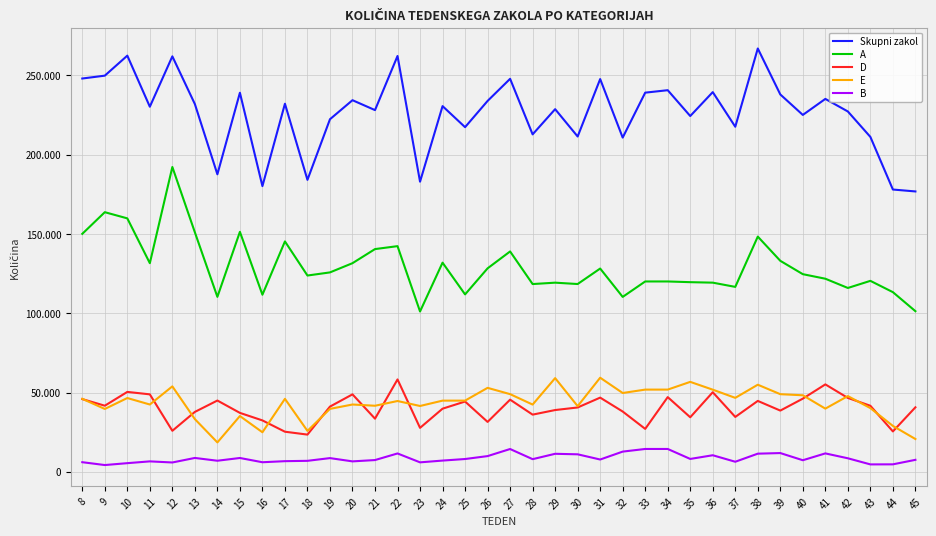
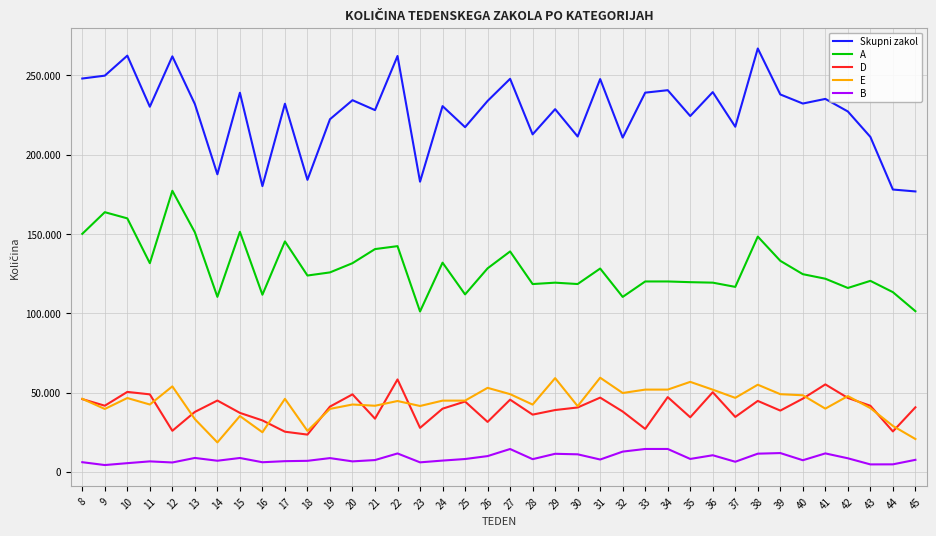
A, 12: 192 -> 177
Skupni zakol, 40: 225 -> 232
